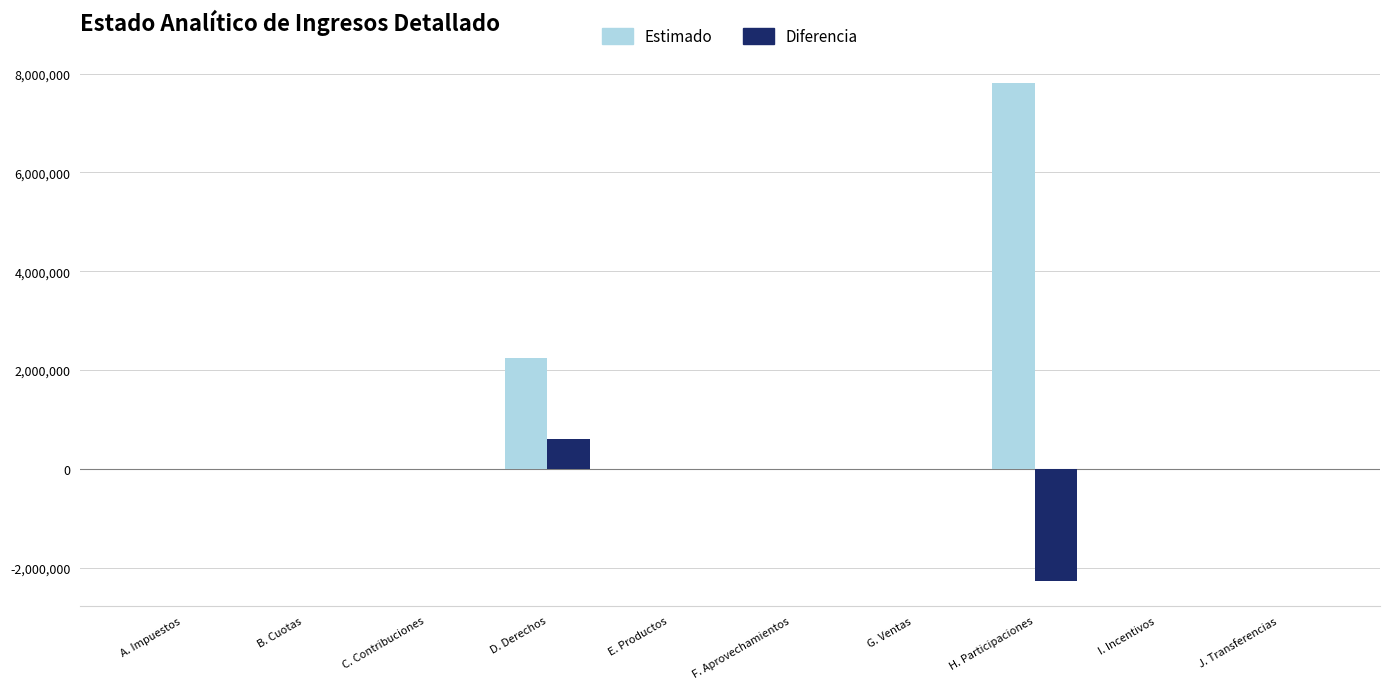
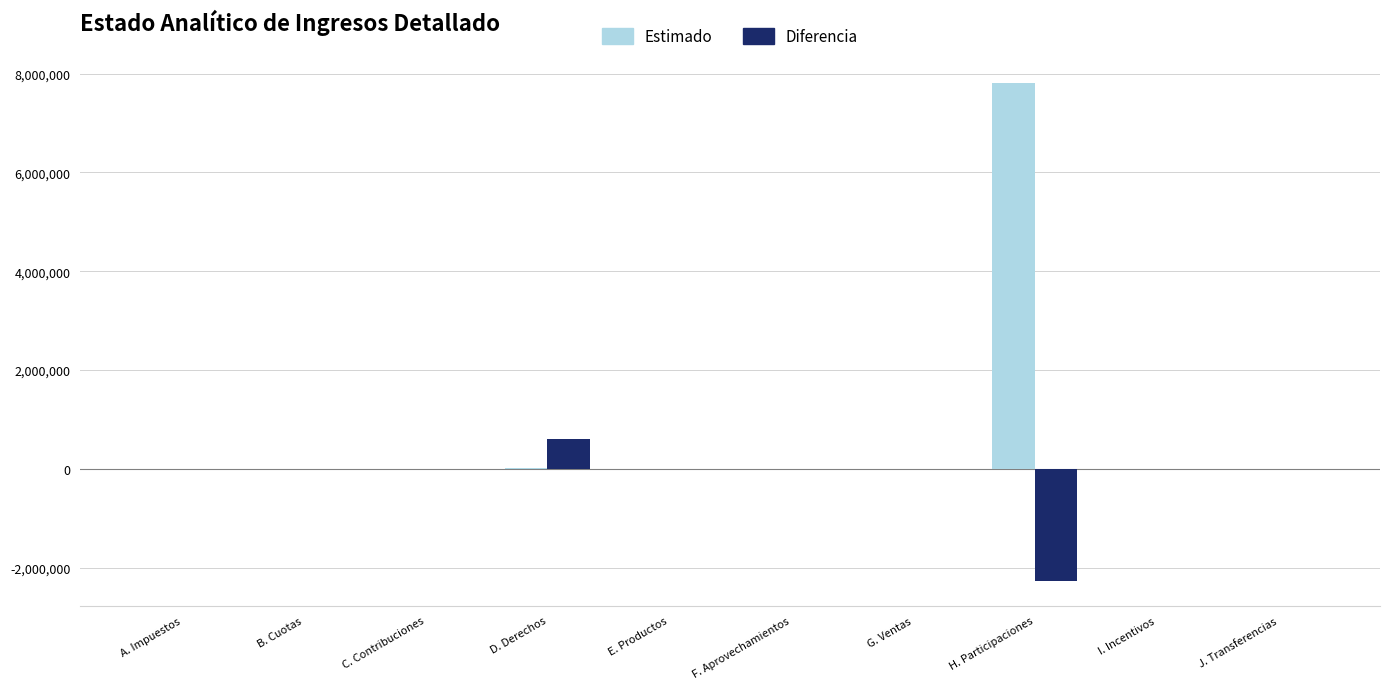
Estimado, D. Derechos: 2,200,000 -> 0
